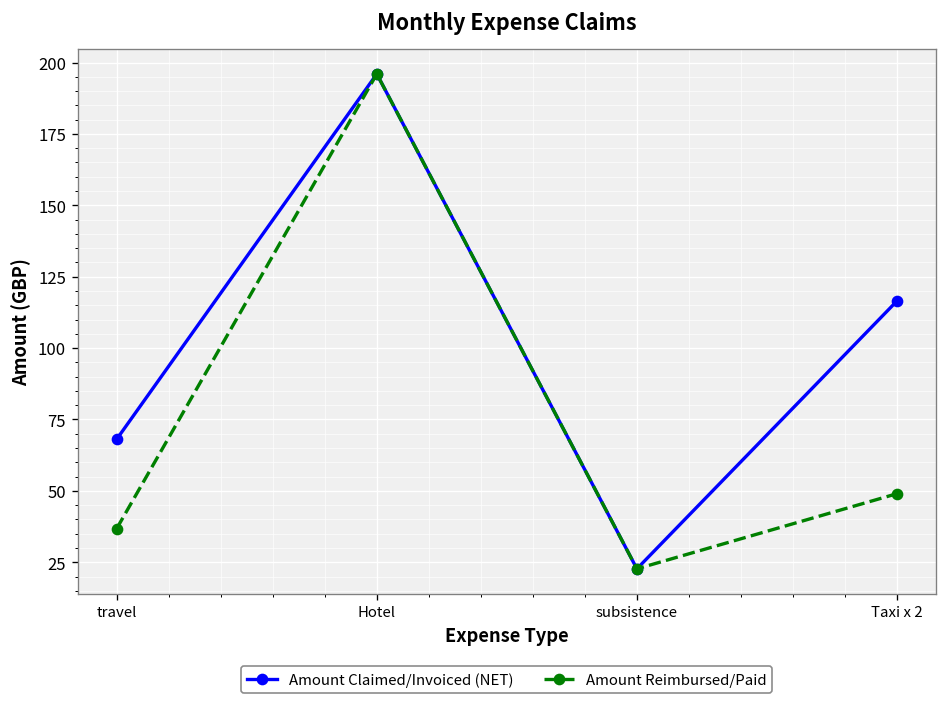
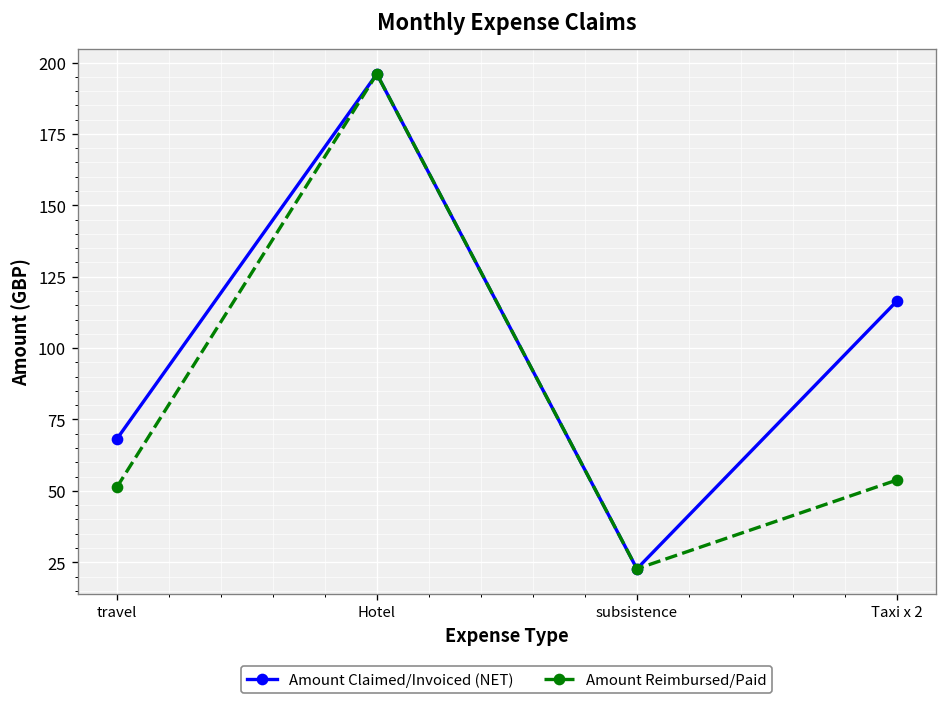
Amount Reimbursed/Paid, travel: 37 -> 51
Amount Reimbursed/Paid, Taxi x 2: 49 -> 54
